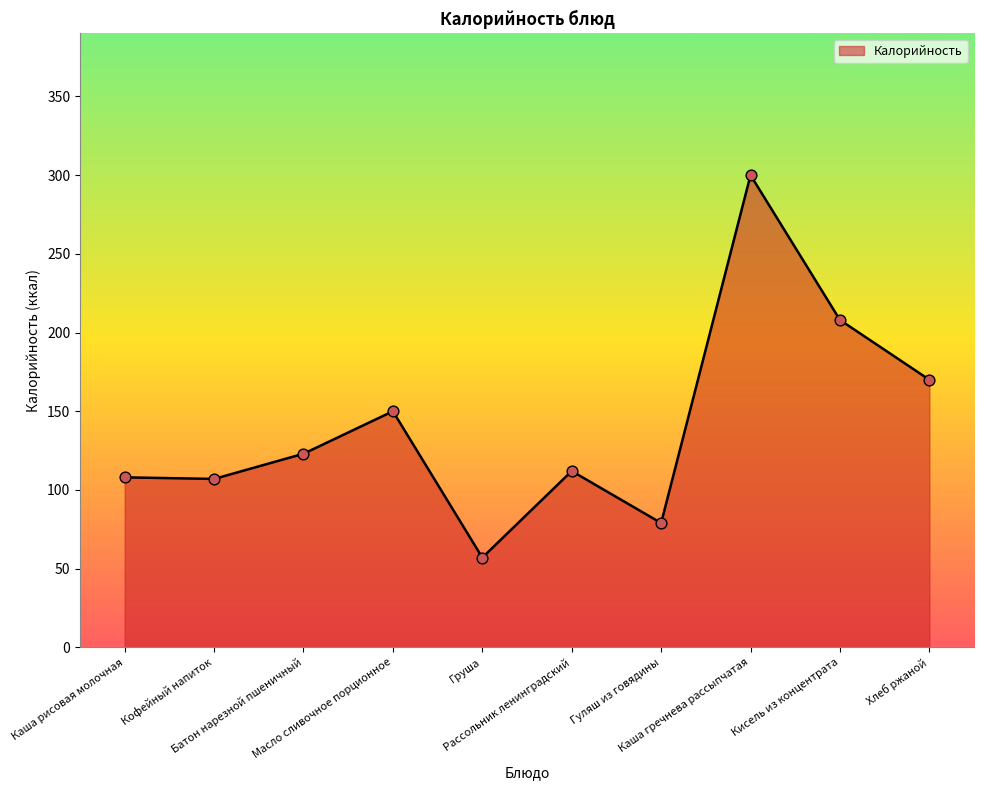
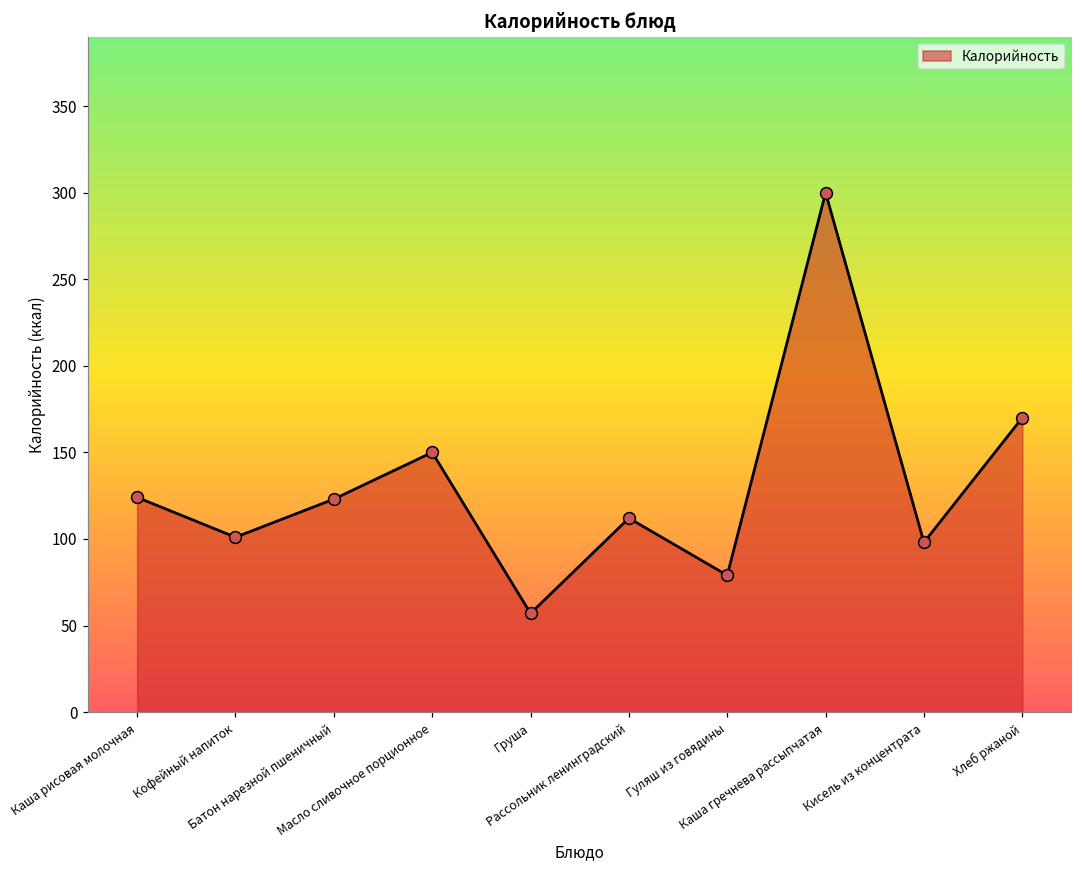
Каша рисовая молочная: 108 -> 124
Кофейный напиток: 107 -> 101
Кисель из концентрата: 208 -> 98
